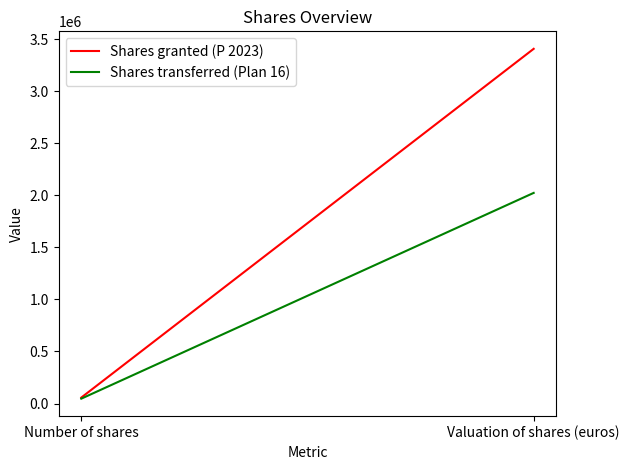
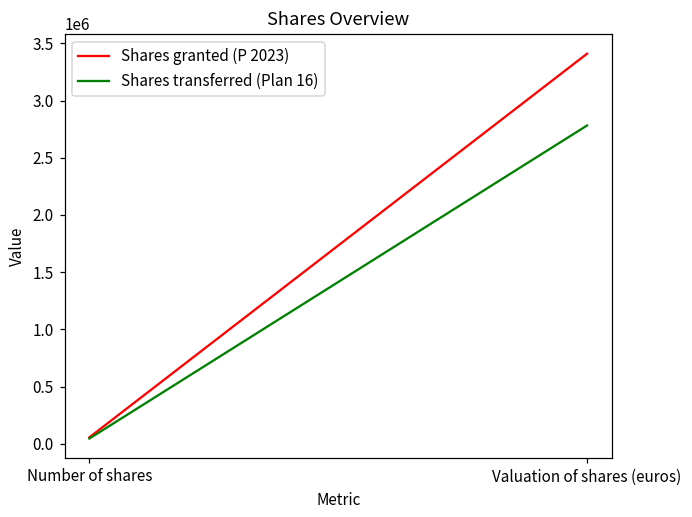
Shares transferred (Plan 16), Valuation of shares (euros): 2020000 -> 2780000
